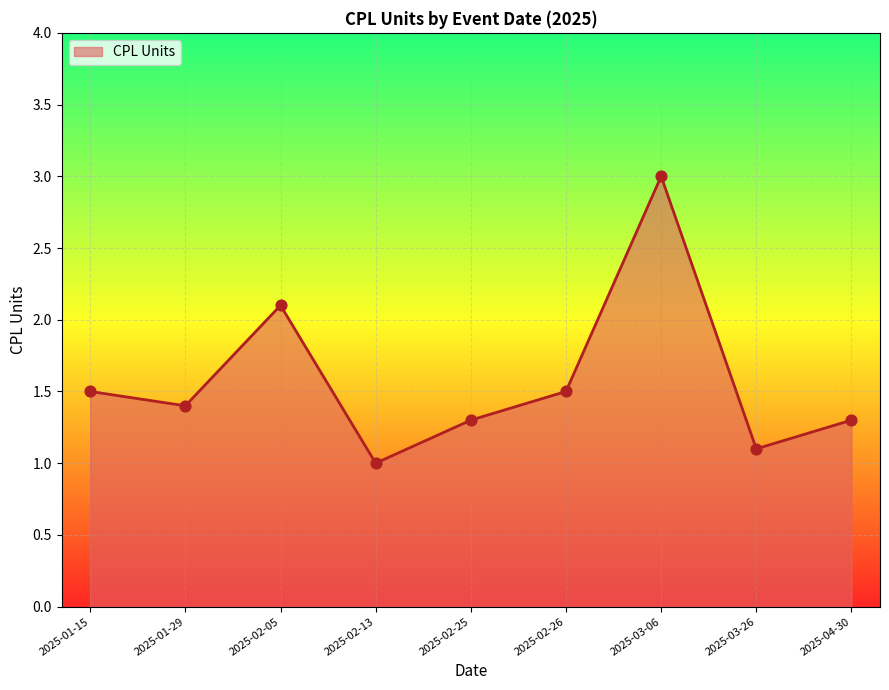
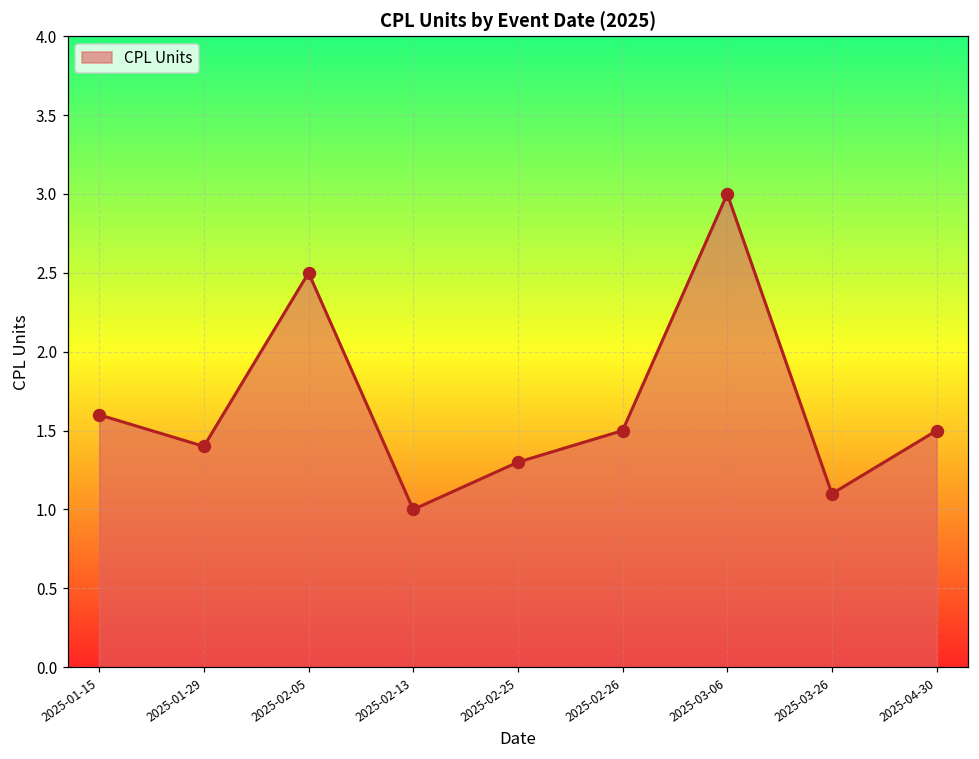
2025-01-15: 1.5 -> 1.6
2025-02-05: 2.1 -> 2.5
2025-04-30: 1.3 -> 1.5
